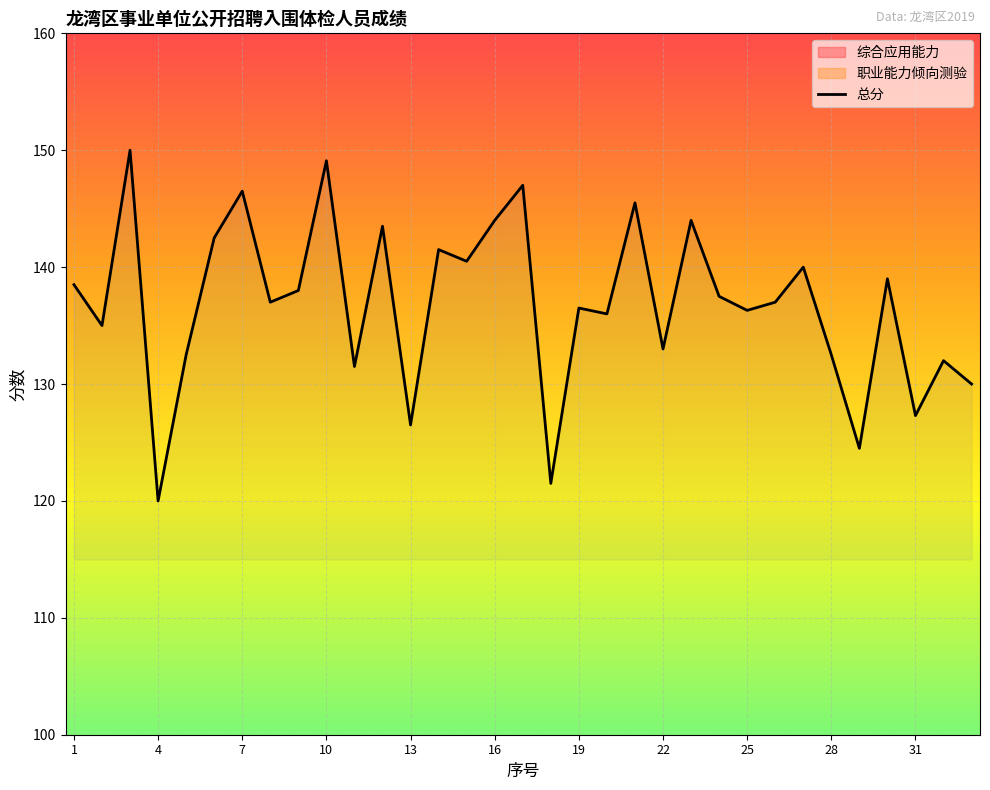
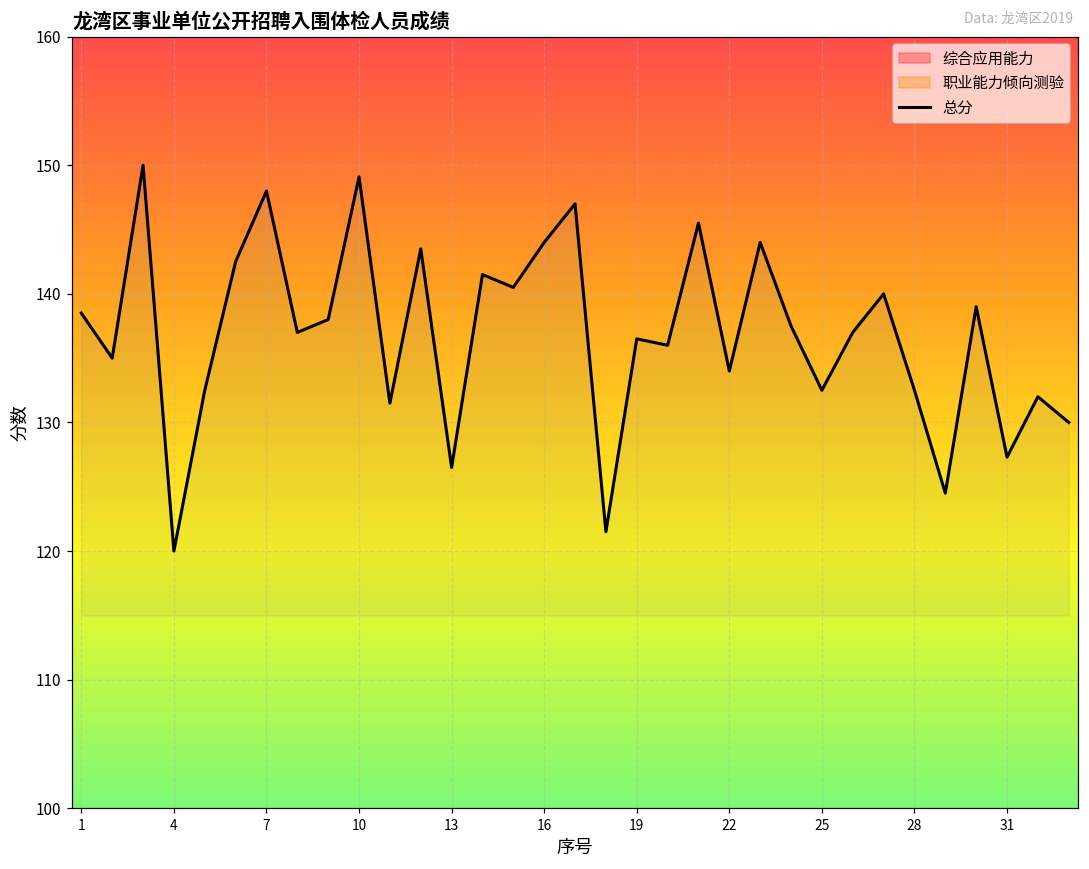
总分, 7: 146.5 -> 148.0
总分, 22: 133 -> 134
总分, 25: 136.3 -> 132.5
